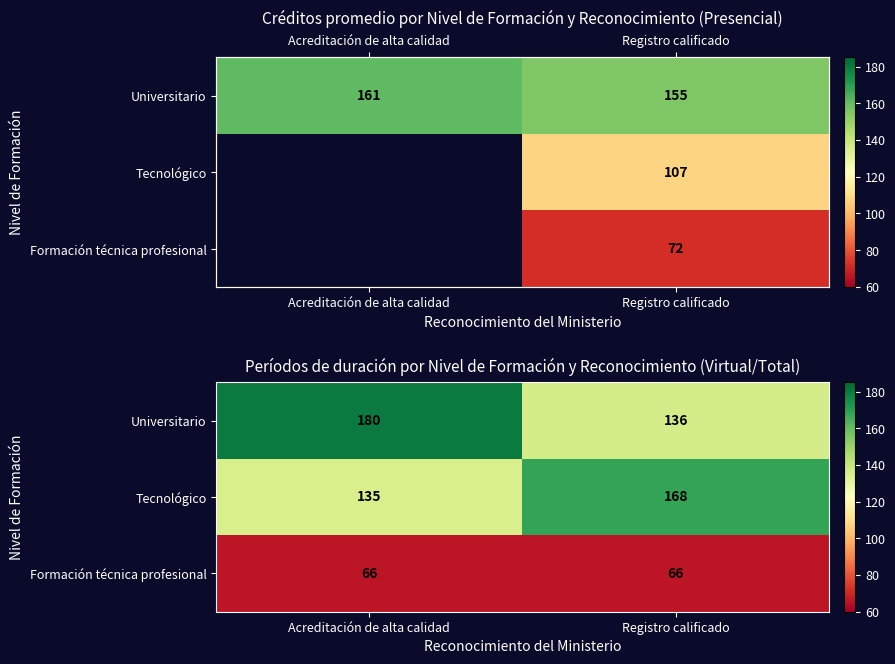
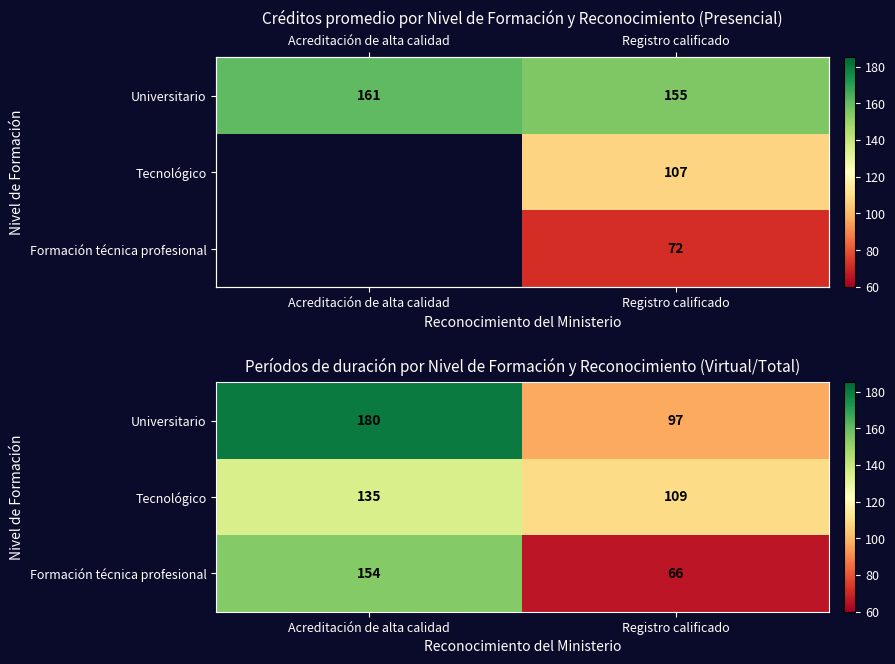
Períodos de duración por Nivel de Formación y Reconocimiento (Virtual/Total), Universitario, Registro calificado: 136 -> 97
Períodos de duración por Nivel de Formación y Reconocimiento (Virtual/Total), Tecnológico, Registro calificado: 168 -> 109
Períodos de duración por Nivel de Formación y Reconocimiento (Virtual/Total), Formación técnica profesional, Acreditación de alta calidad: 66 -> 154
